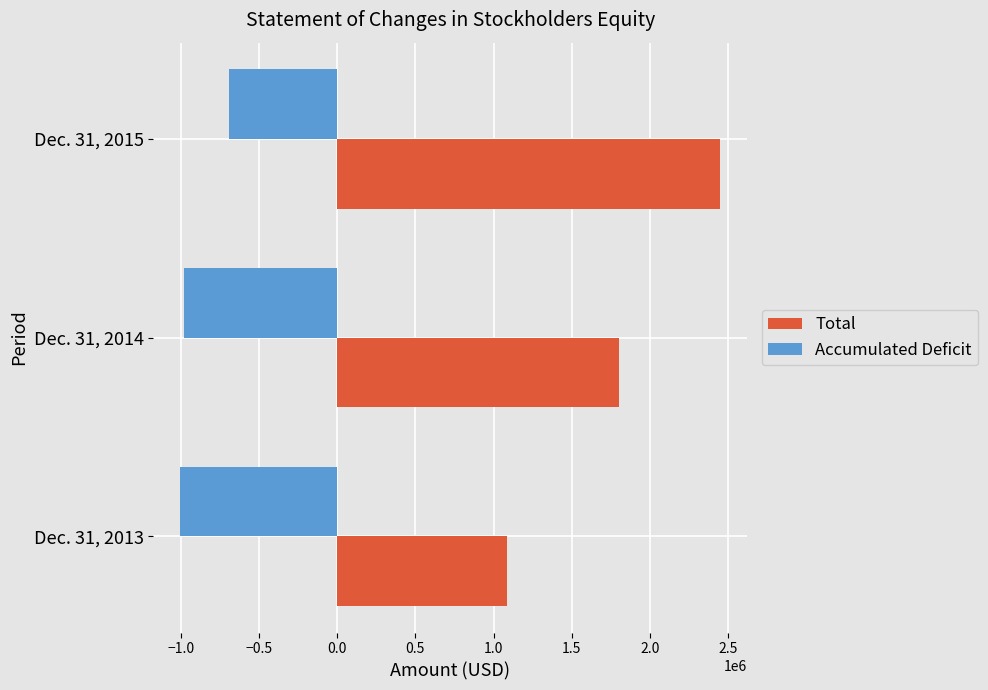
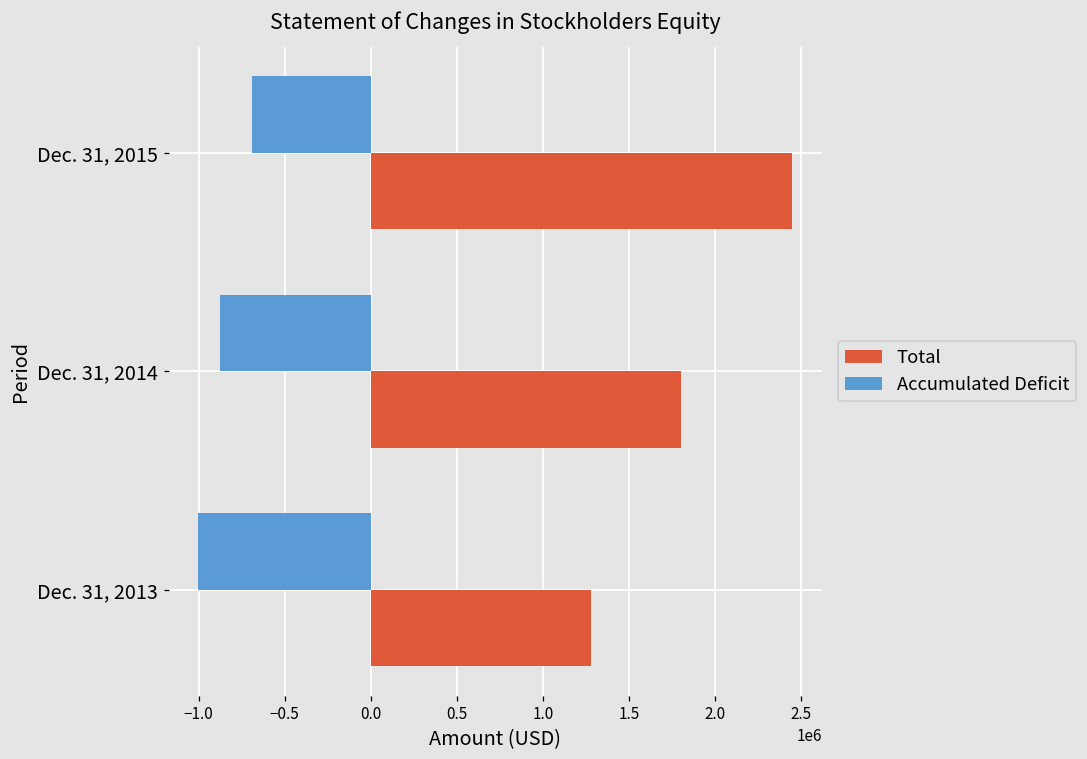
Accumulated Deficit, Dec. 31, 2014: -980000 -> -870000
Total, Dec. 31, 2013: 1090000 -> 1280000
